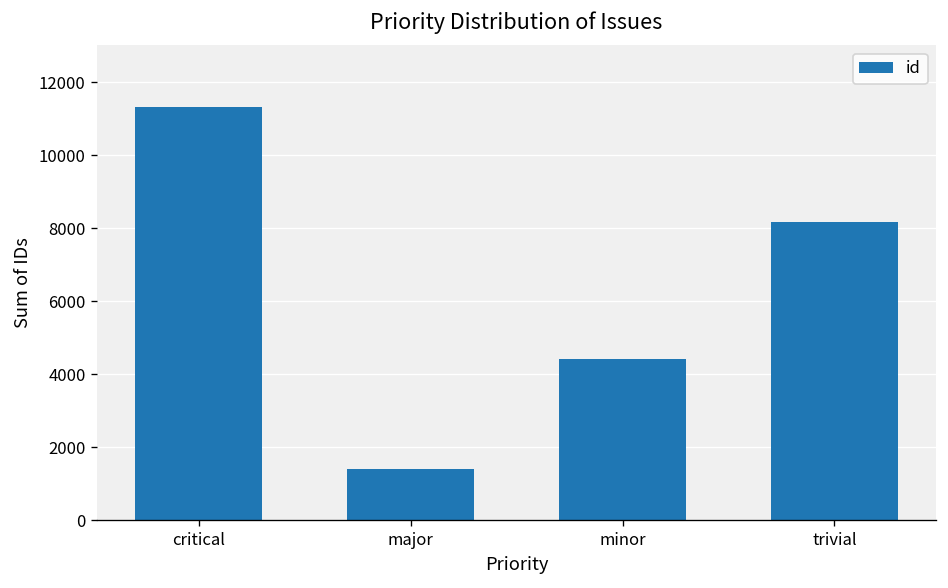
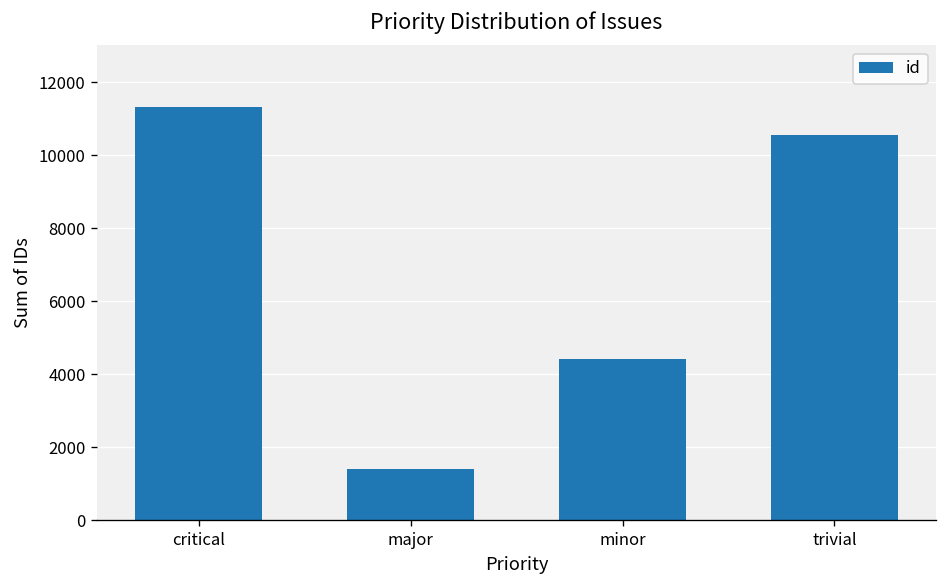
trivial: 8200 -> 10600
